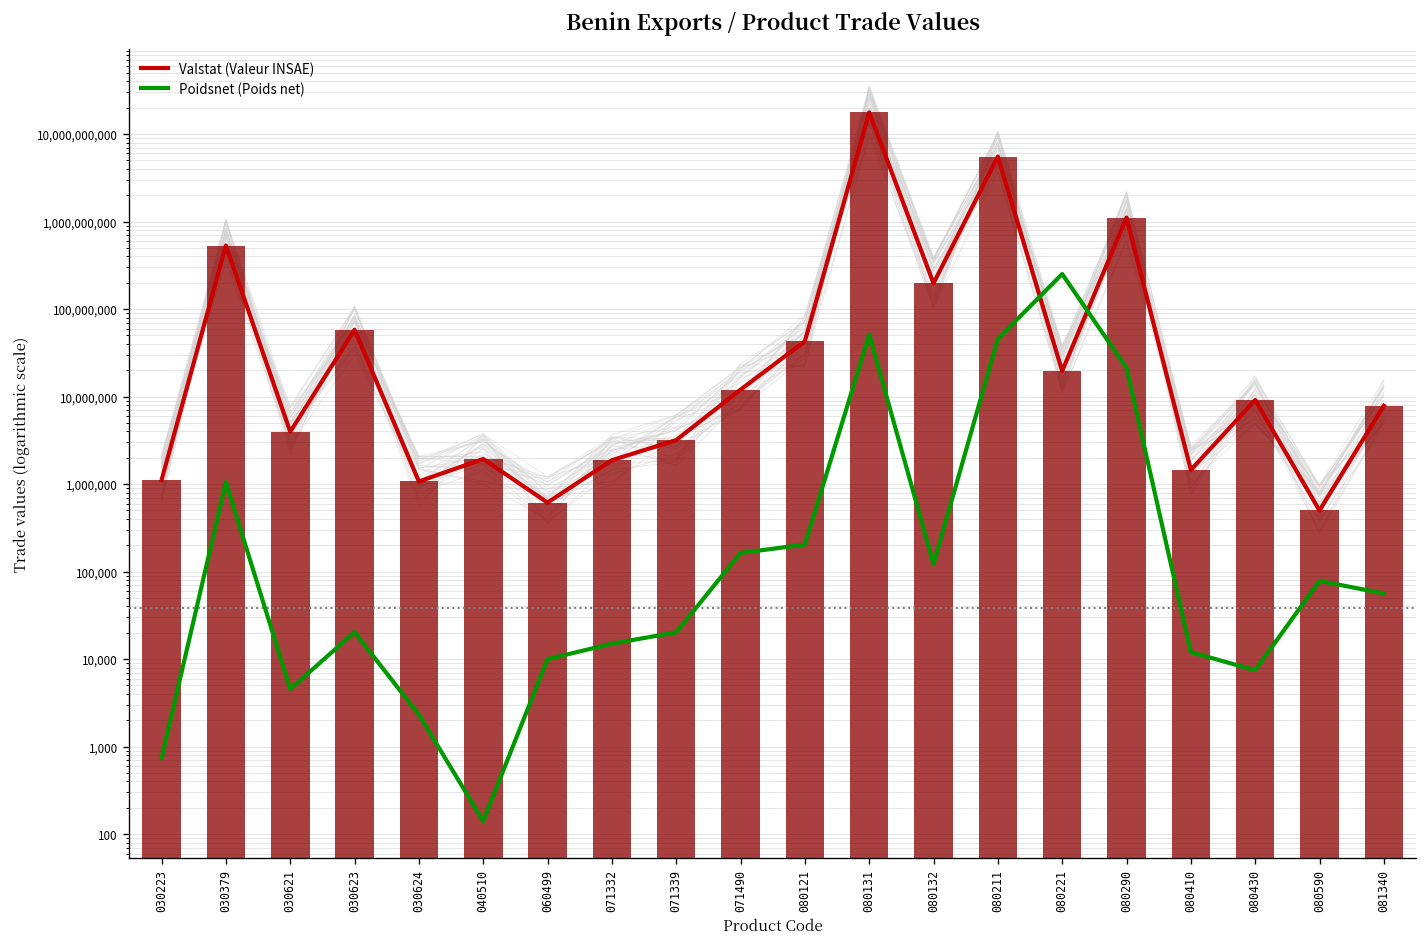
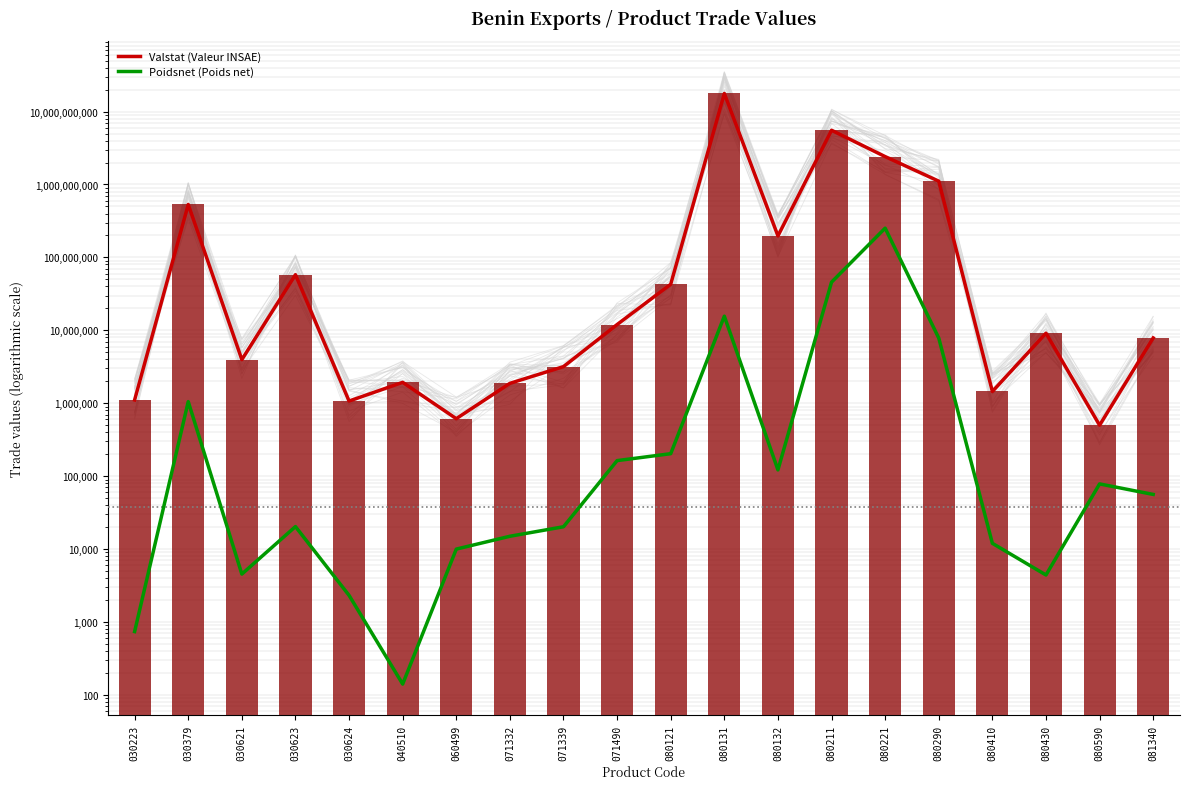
Poidsnet (Poids net), 080131: 50,000,000 -> 16,000,000
Valstat (Valeur INSAE), 080221: 20,000,000 -> 2,400,000,000
Poidsnet (Poids net), 080290: 21,000,000 -> 8,000,000
Poidsnet (Poids net), 080430: 7,000 -> 4,000
